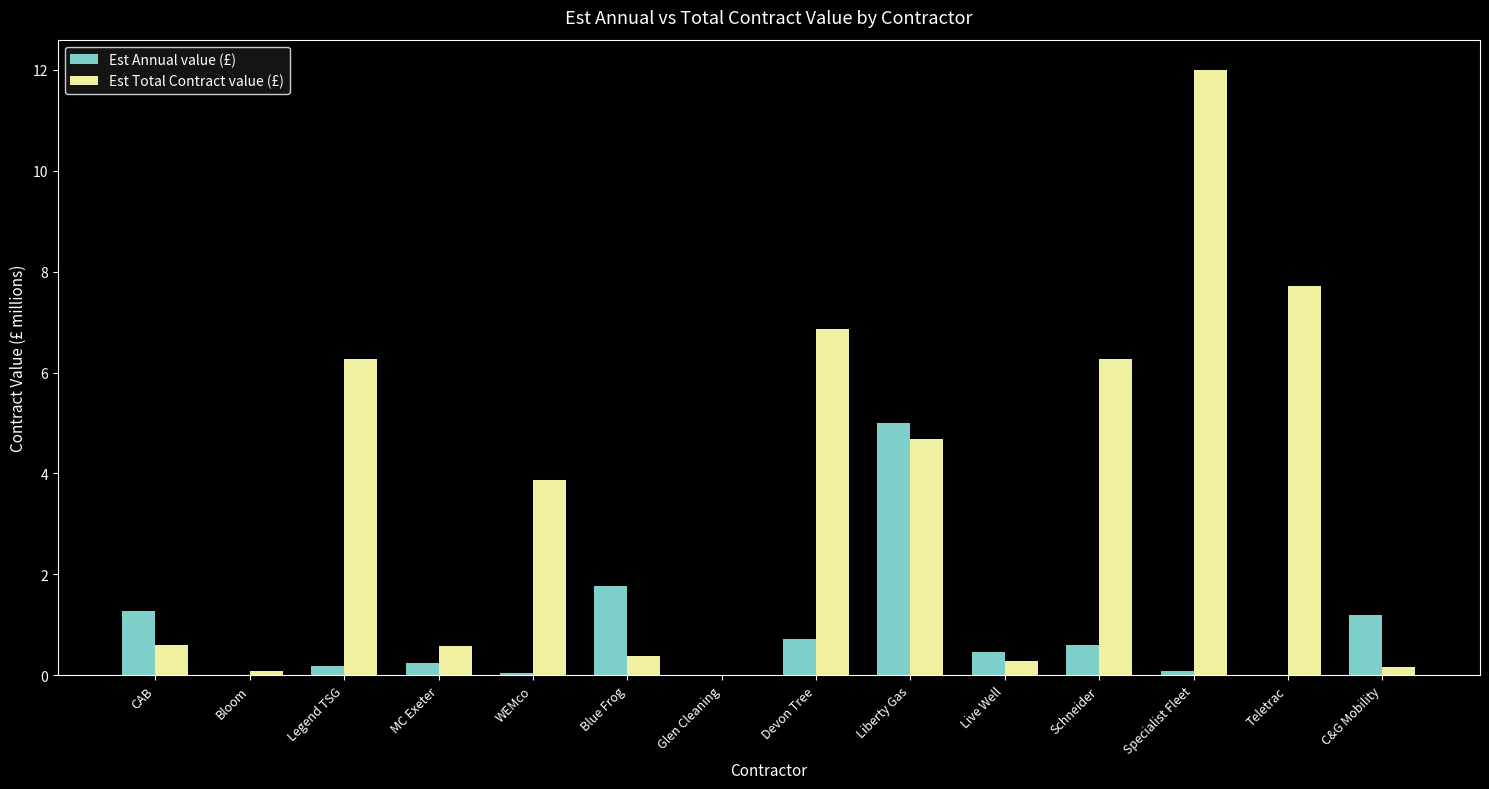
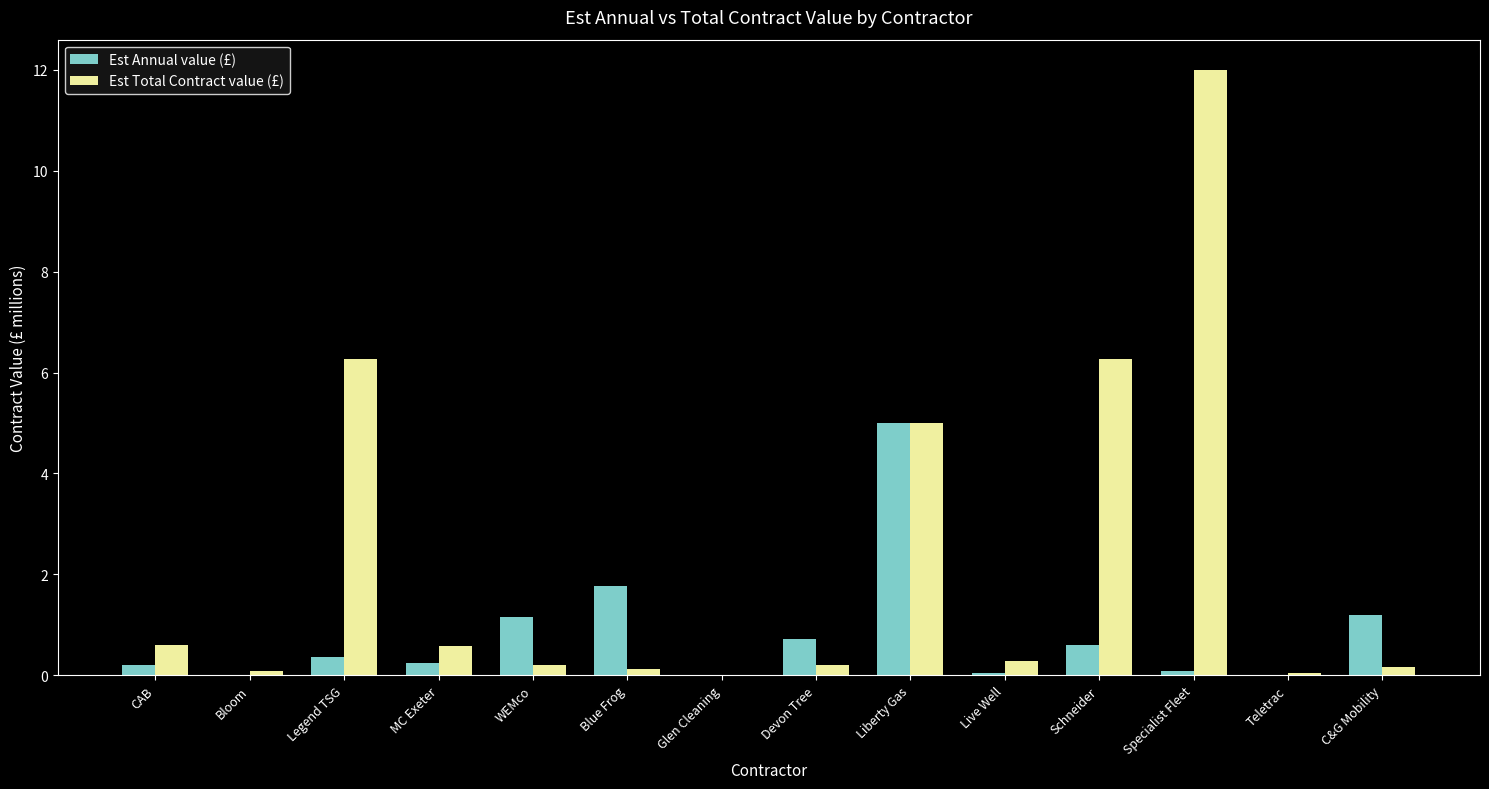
Est Annual value (£), CAB: 1.3 -> 0.2
Est Annual value (£), Legend TSG: 0.2 -> 0.4
Est Annual value (£), WEMco: 0.0 -> 1.2
Est Total Contract value (£), WEMco: 3.9 -> 0.2
Est Total Contract value (£), Blue Frog: 0.4 -> 0.1
Est Total Contract value (£), Devon Tree: 6.9 -> 0.2
Est Total Contract value (£), Liberty Gas: 4.7 -> 5.0
Est Annual value (£), Live Well: 0.5 -> 0.0
Est Total Contract value (£), Teletrac: 7.7 -> 0.0
